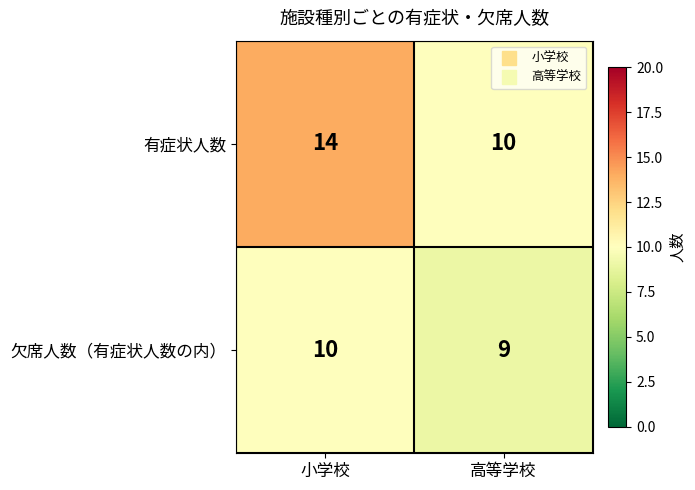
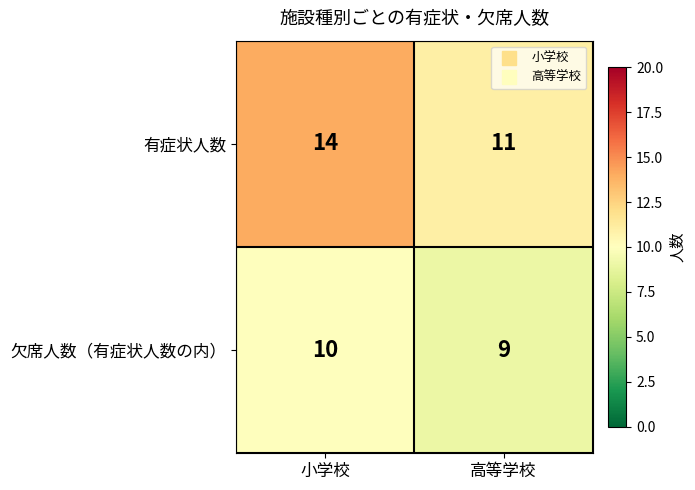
有症状人数, 高等学校: 10 -> 11
